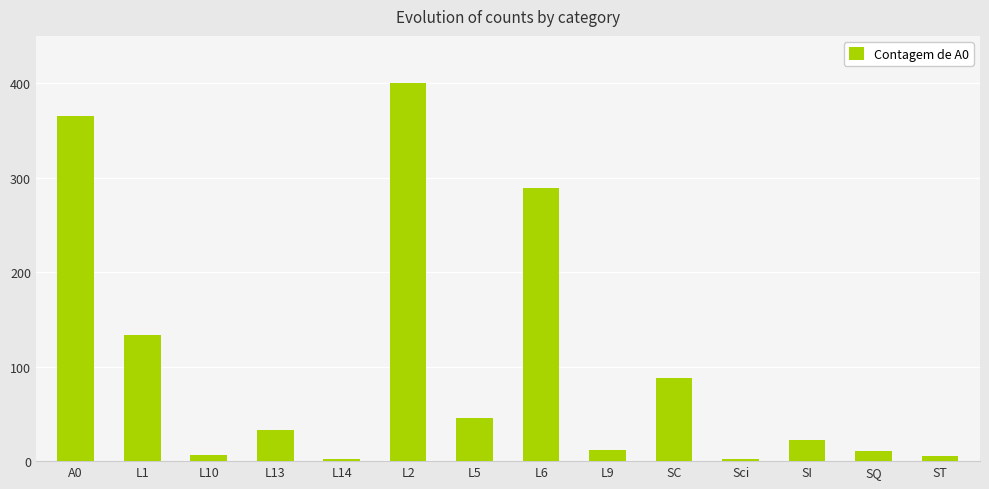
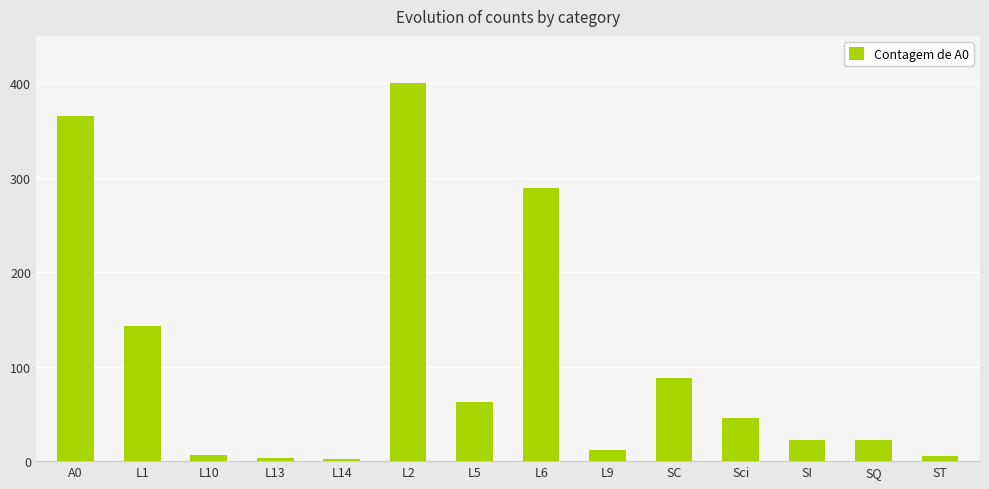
L1: 130 -> 140
L13: 30 -> 0
L5: 50 -> 60
Sci: 0 -> 50
SQ: 10 -> 20
